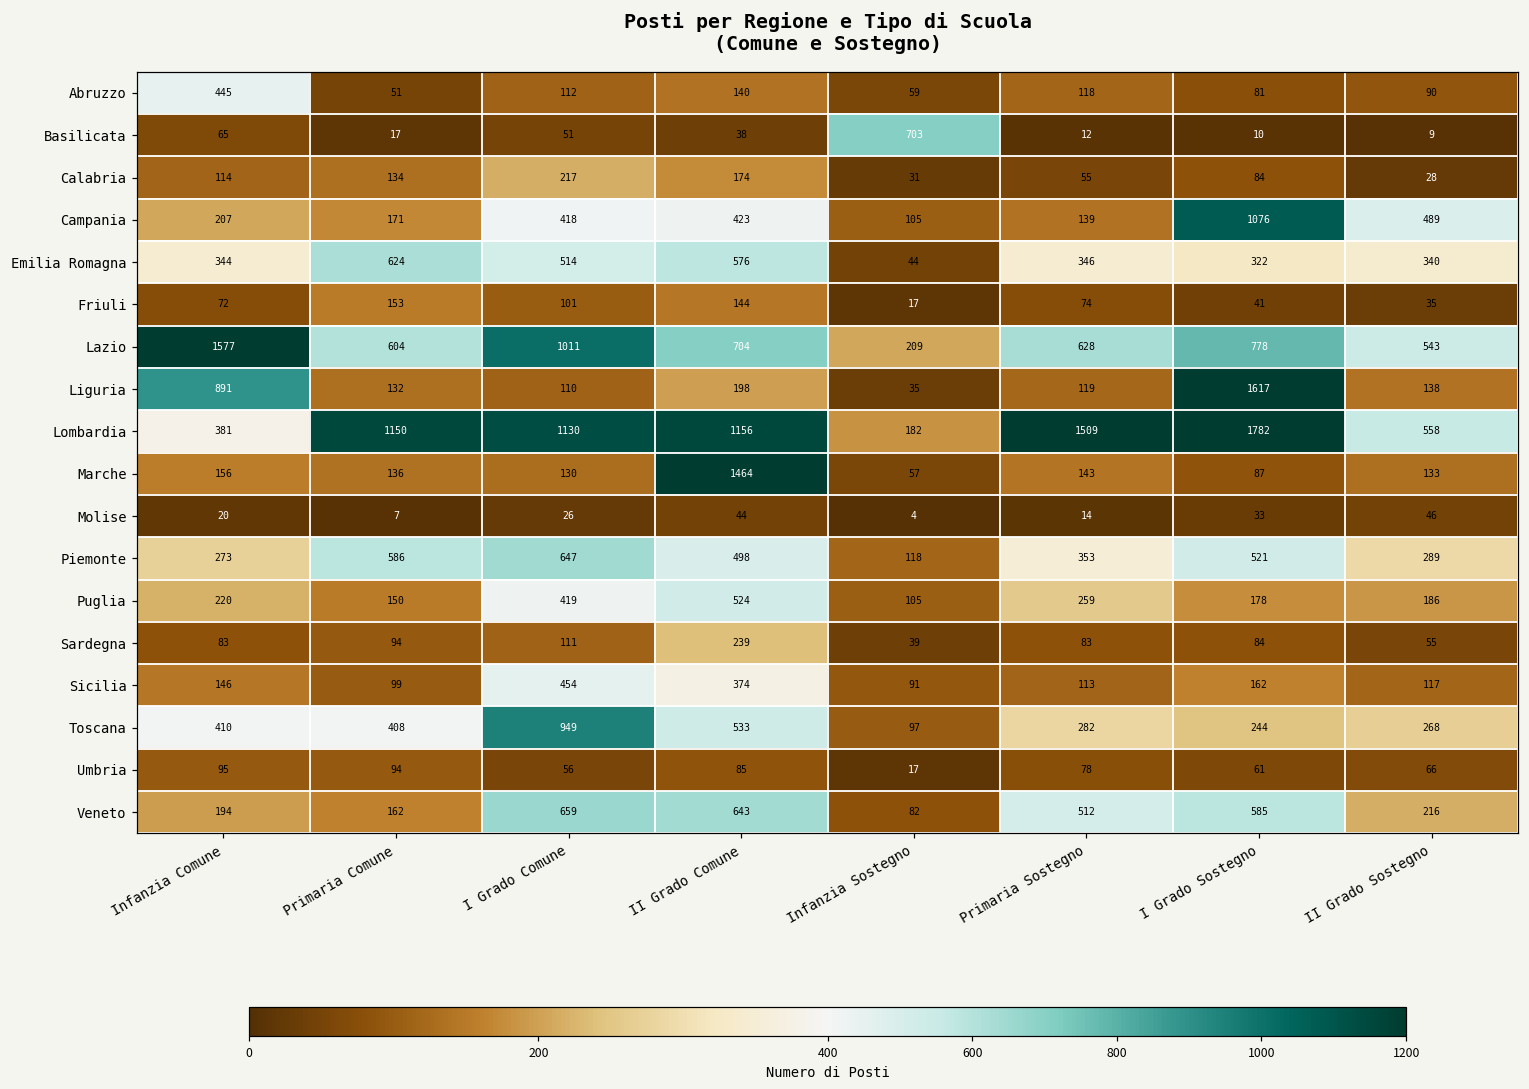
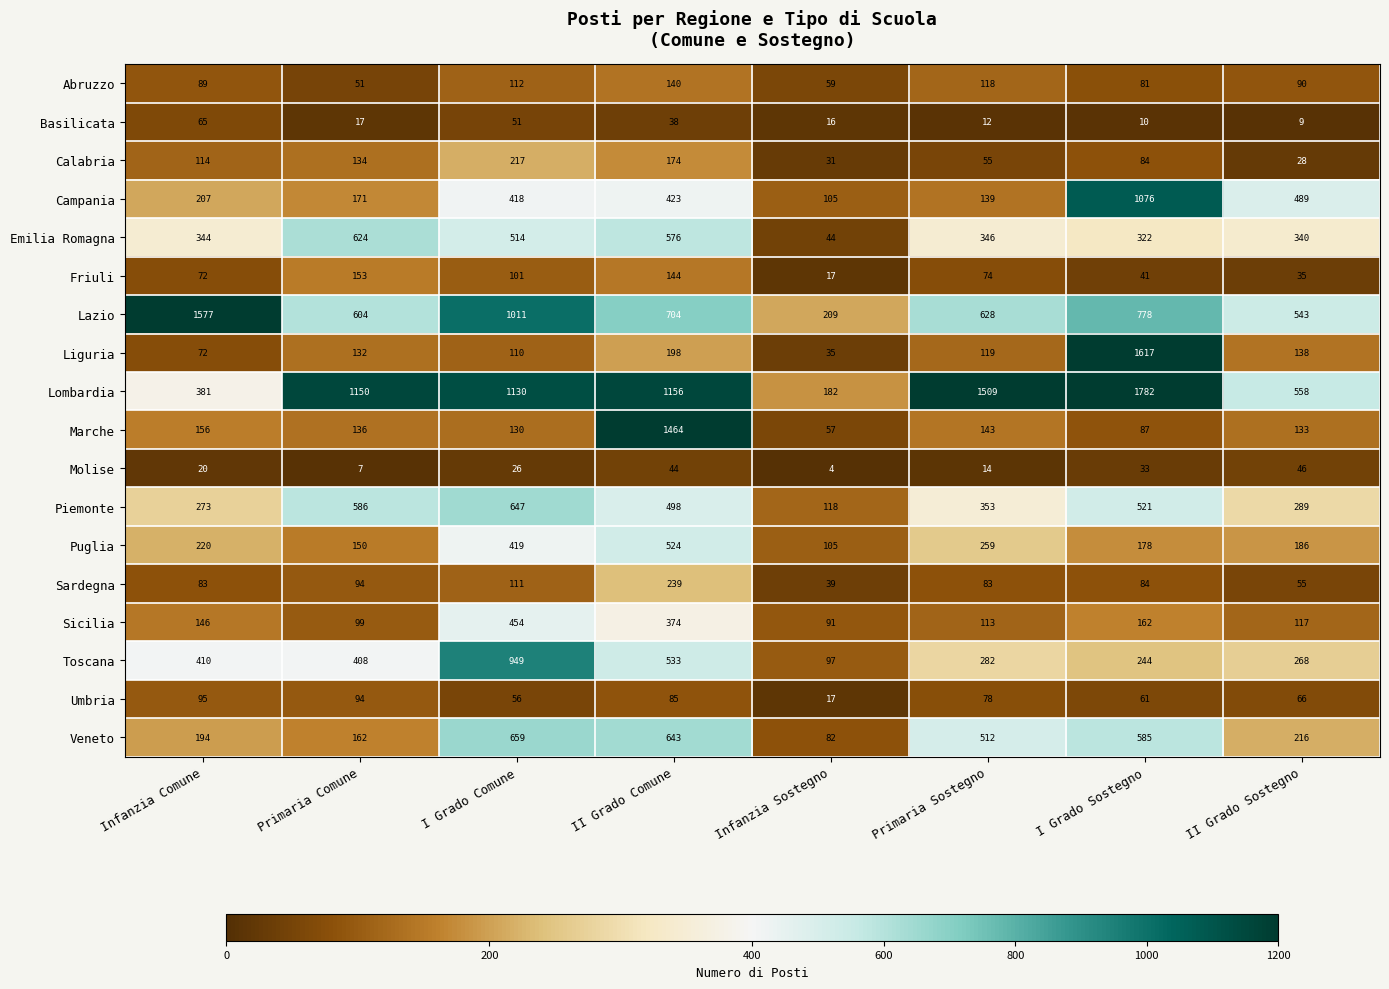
Abruzzo, Infanzia Comune: 445 -> 89
Basilicata, Infanzia Sostegno: 703 -> 16
Liguria, Infanzia Comune: 891 -> 72
